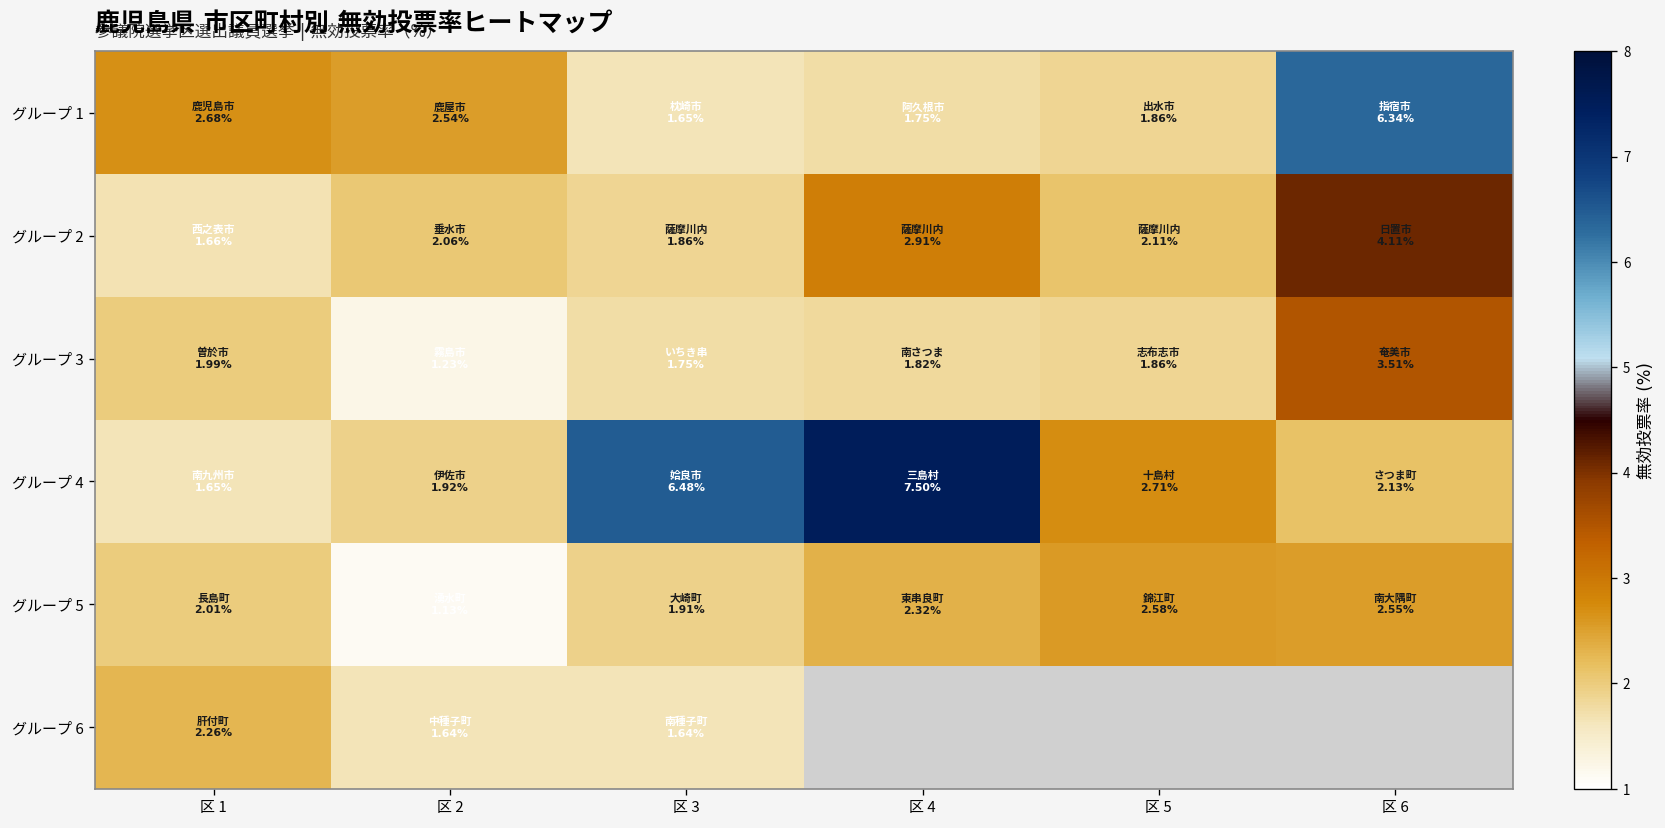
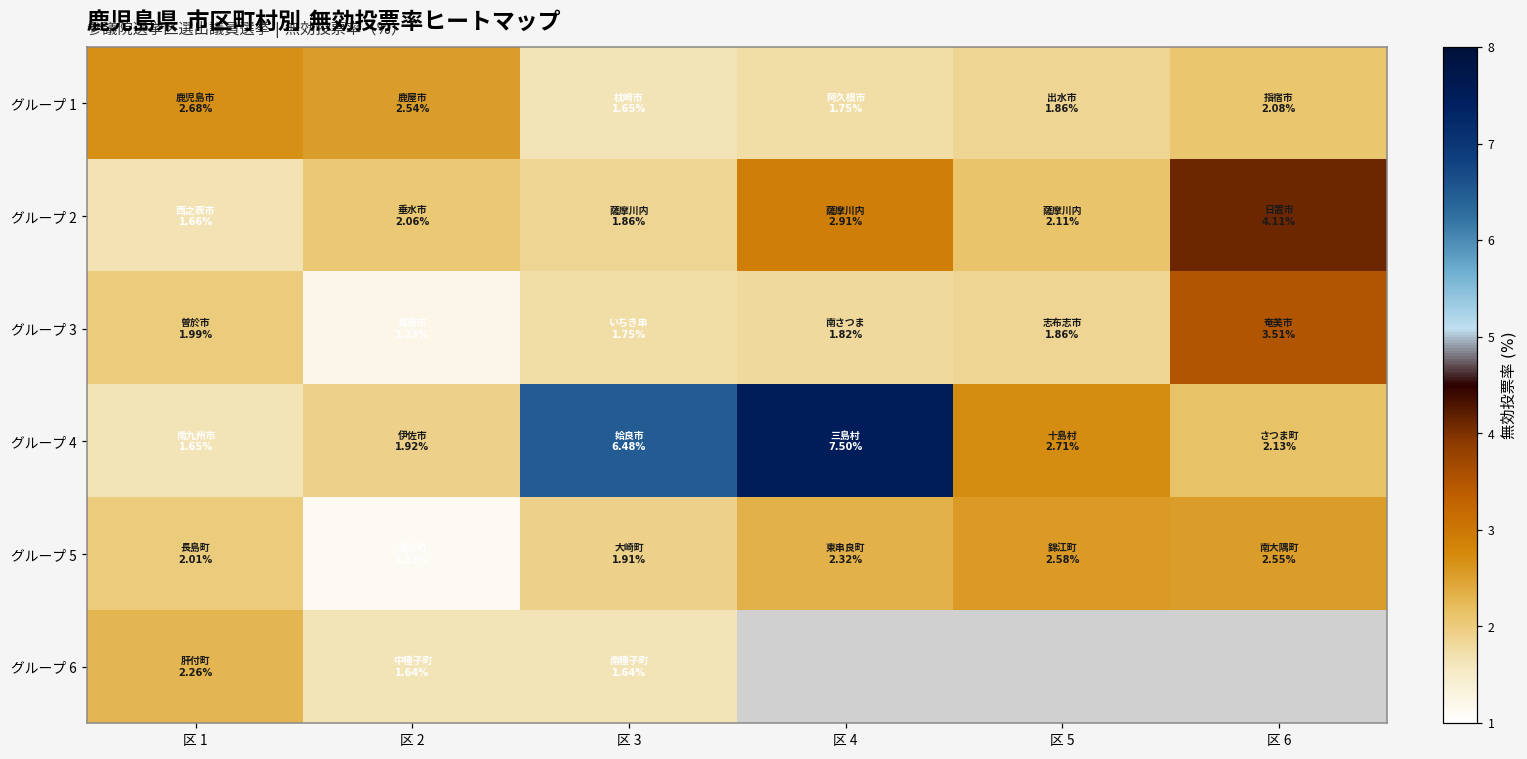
グループ 1, 区 6: 6.34% -> 2.08%
